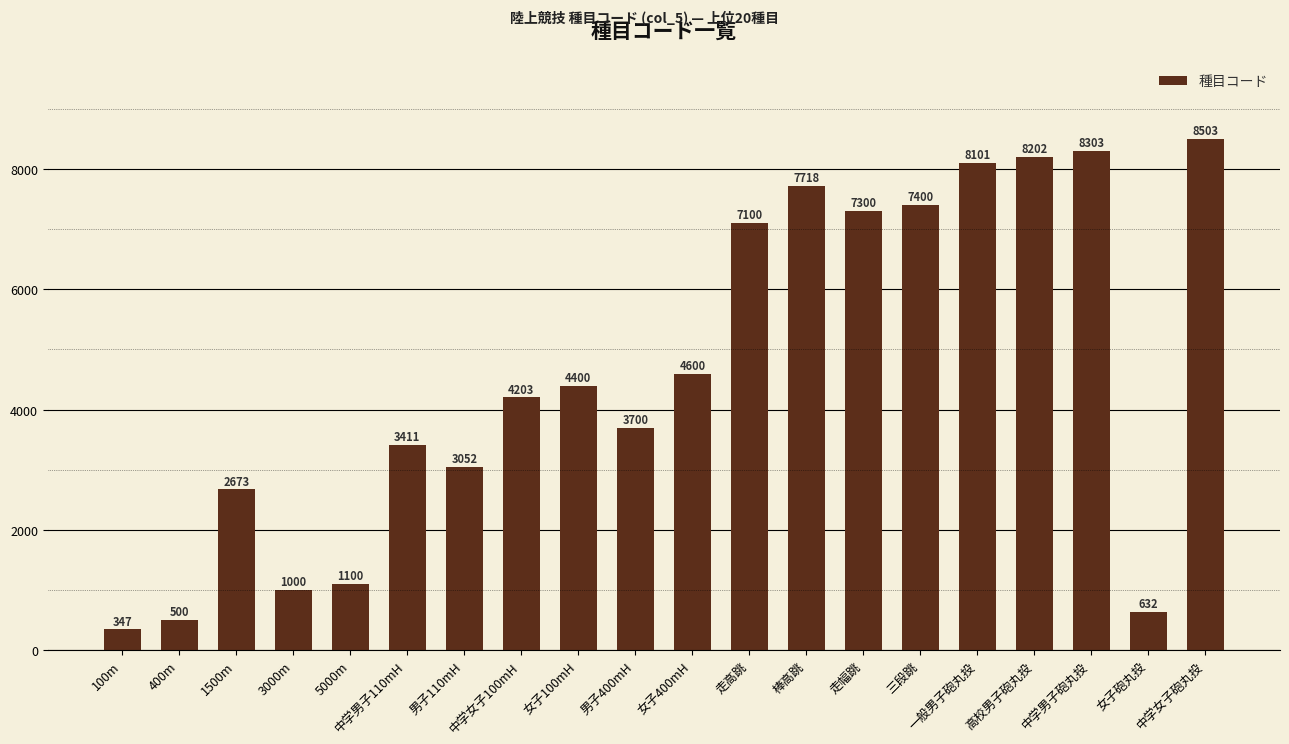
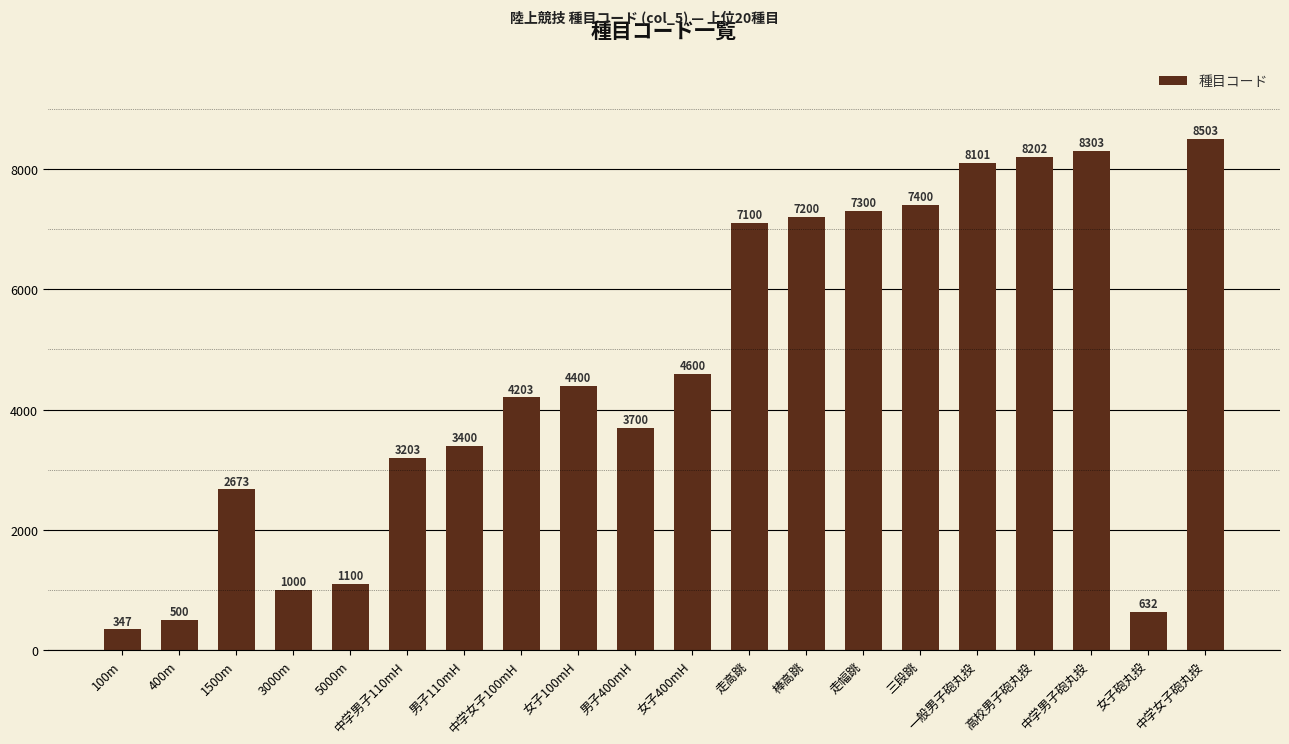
中学男子110mH: 3411 -> 3203
男子110mH: 3052 -> 3400
棒高跳: 7718 -> 7200
